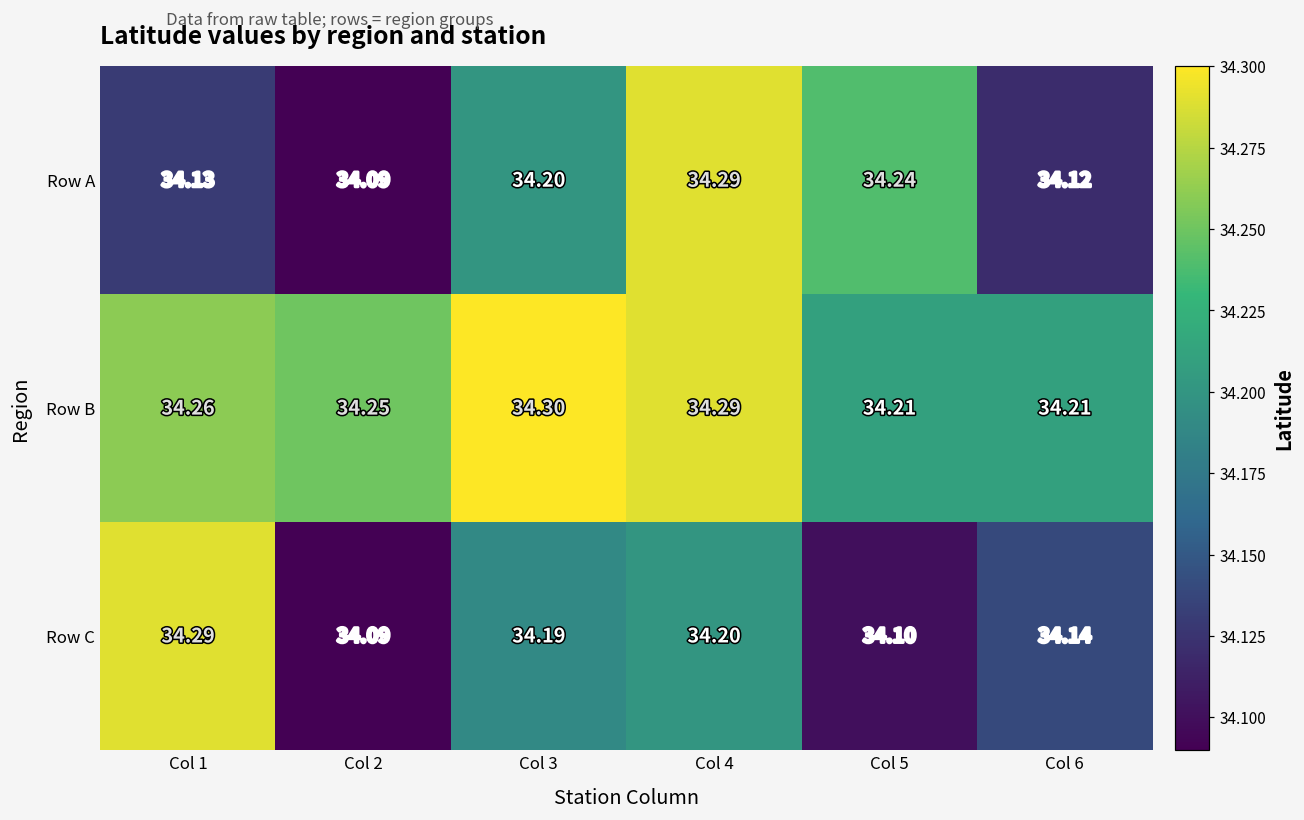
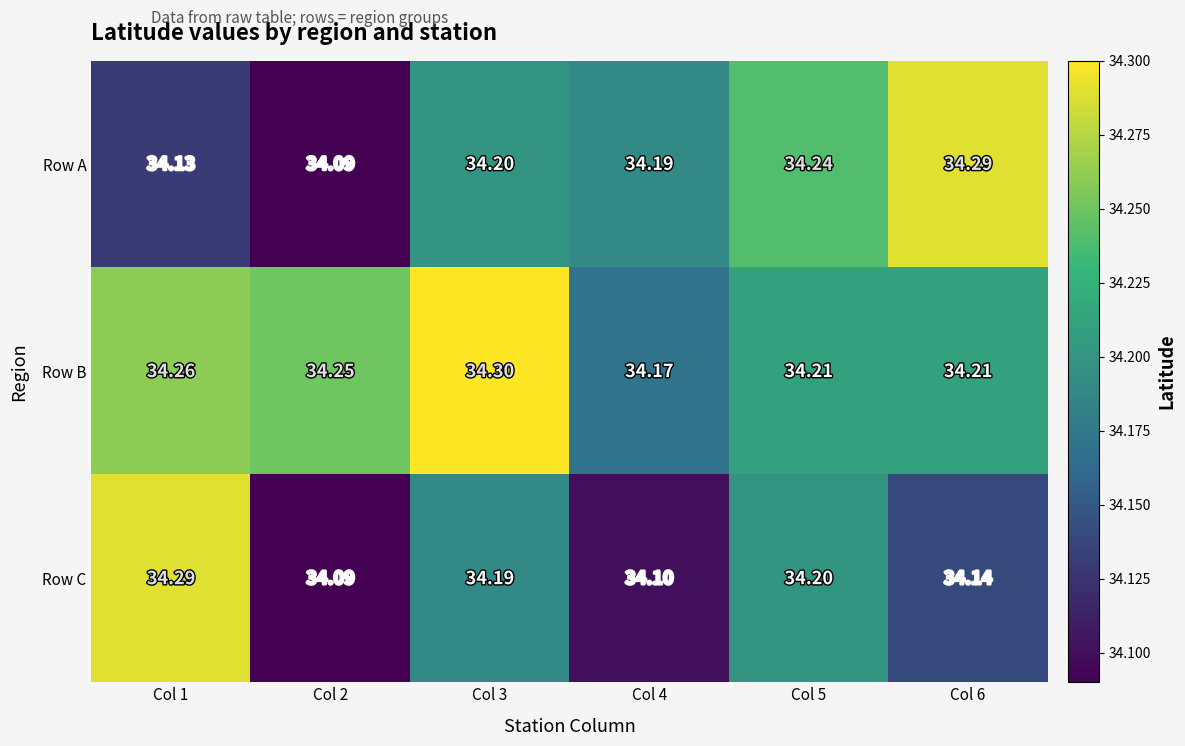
Row A, Col 4: 34.29 -> 34.19
Row A, Col 6: 34.12 -> 34.29
Row B, Col 4: 34.29 -> 34.17
Row C, Col 4: 34.20 -> 34.10
Row C, Col 5: 34.10 -> 34.20
